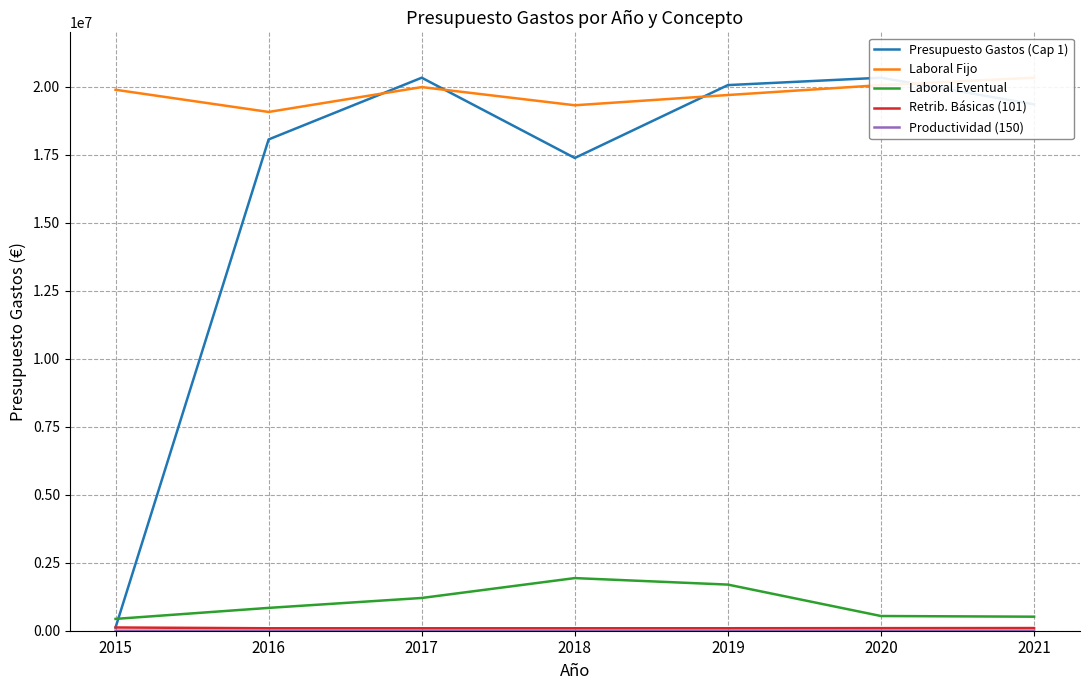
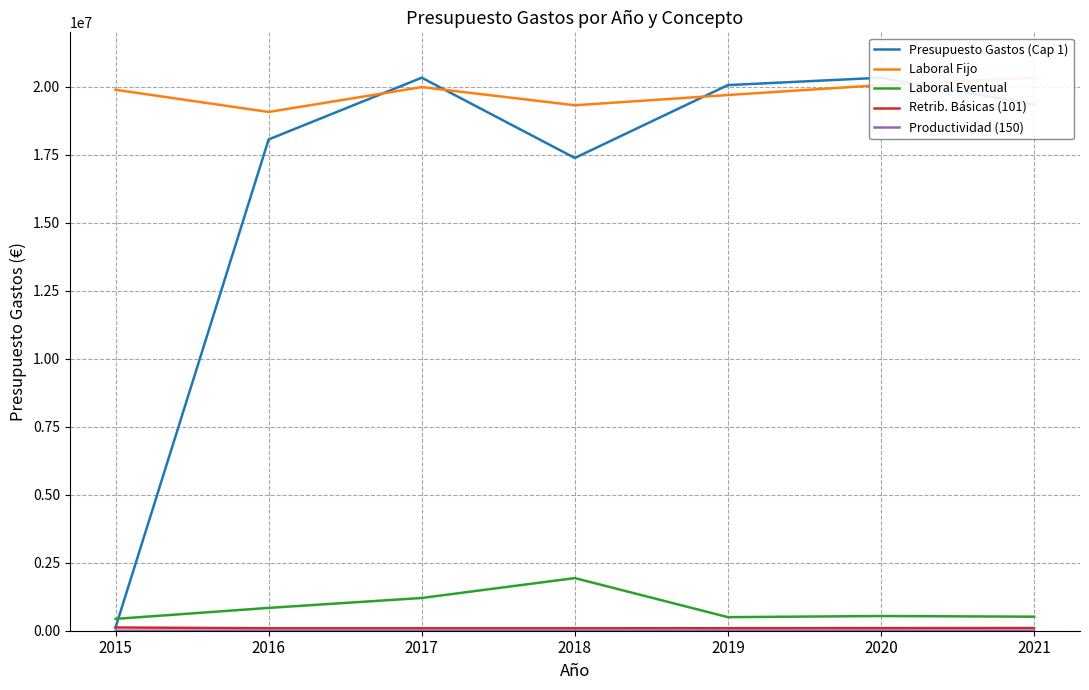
Laboral Eventual, 2019: 1700000 -> 500000
